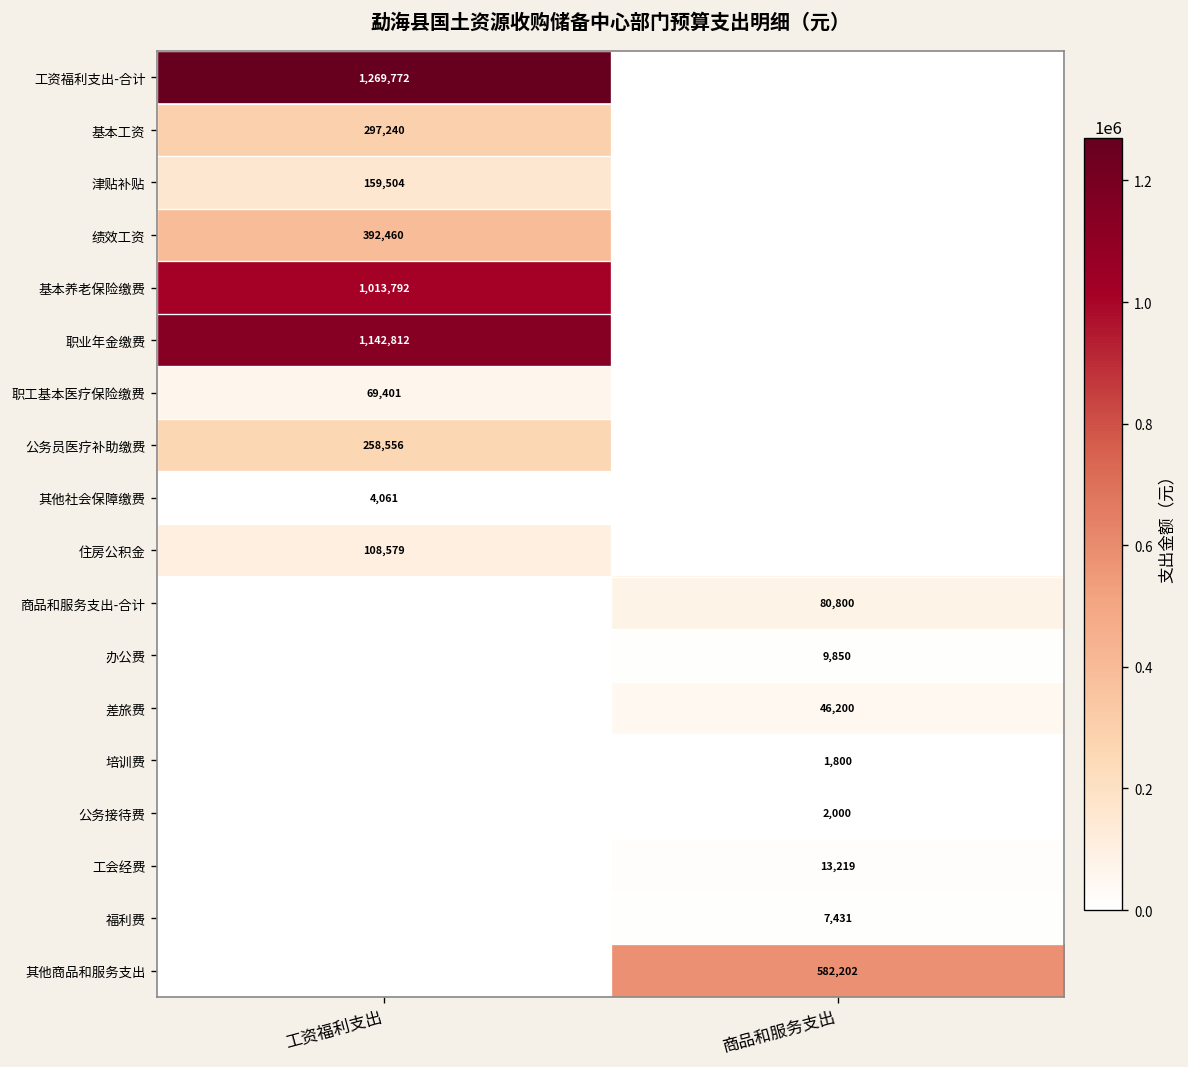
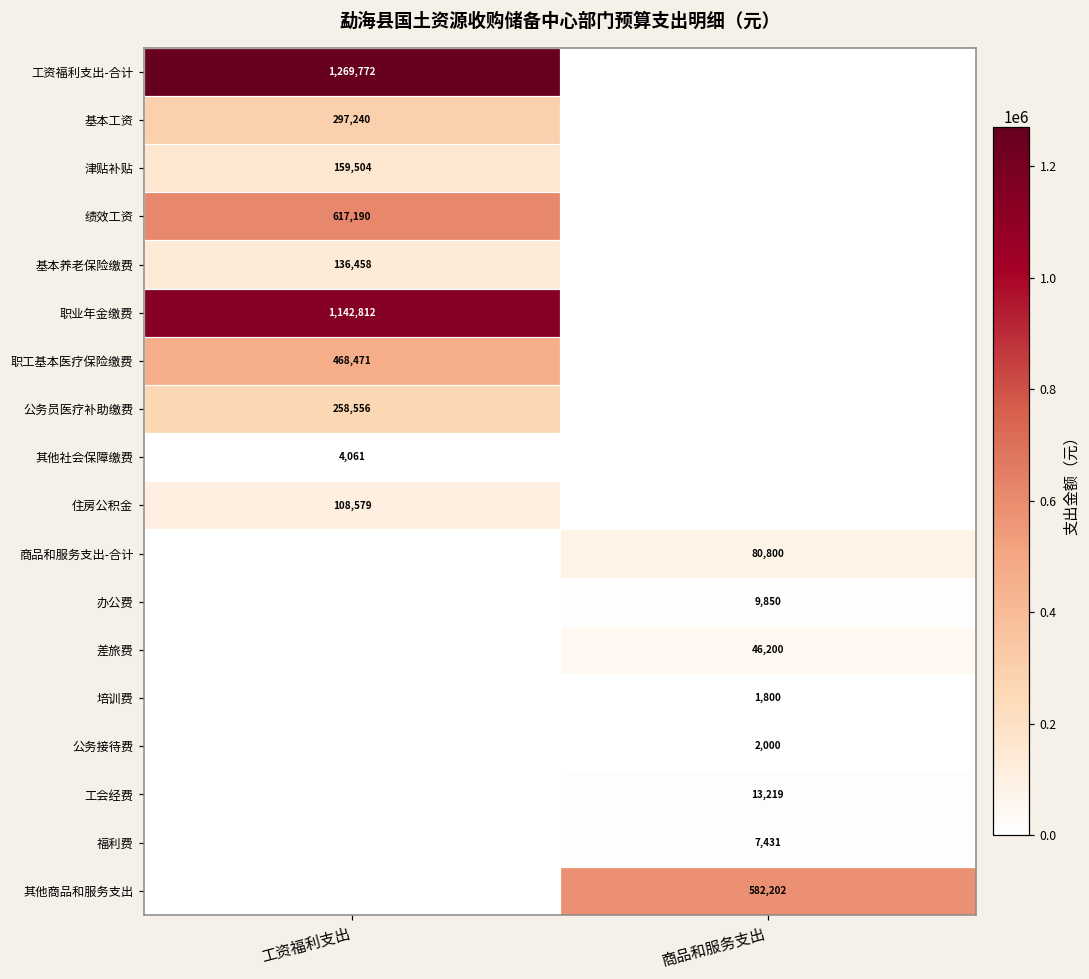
绩效工资, 工资福利支出: 392,460 -> 617,190
基本养老保险缴费, 工资福利支出: 1,013,792 -> 136,458
职工基本医疗保险缴费, 工资福利支出: 69,401 -> 468,471
